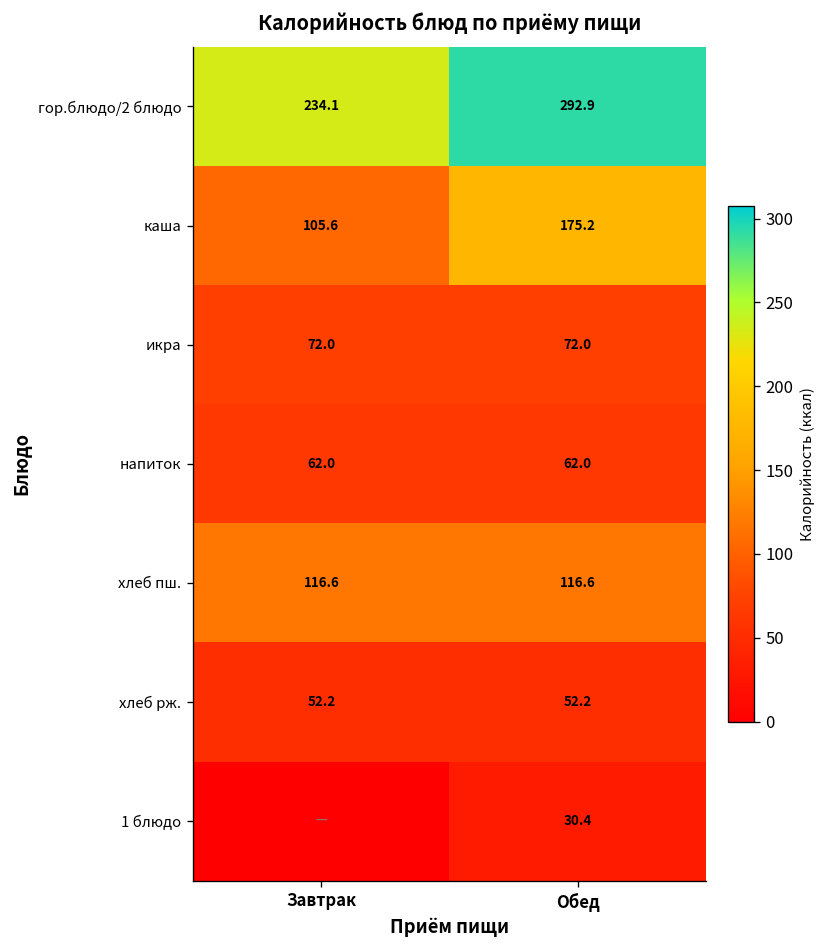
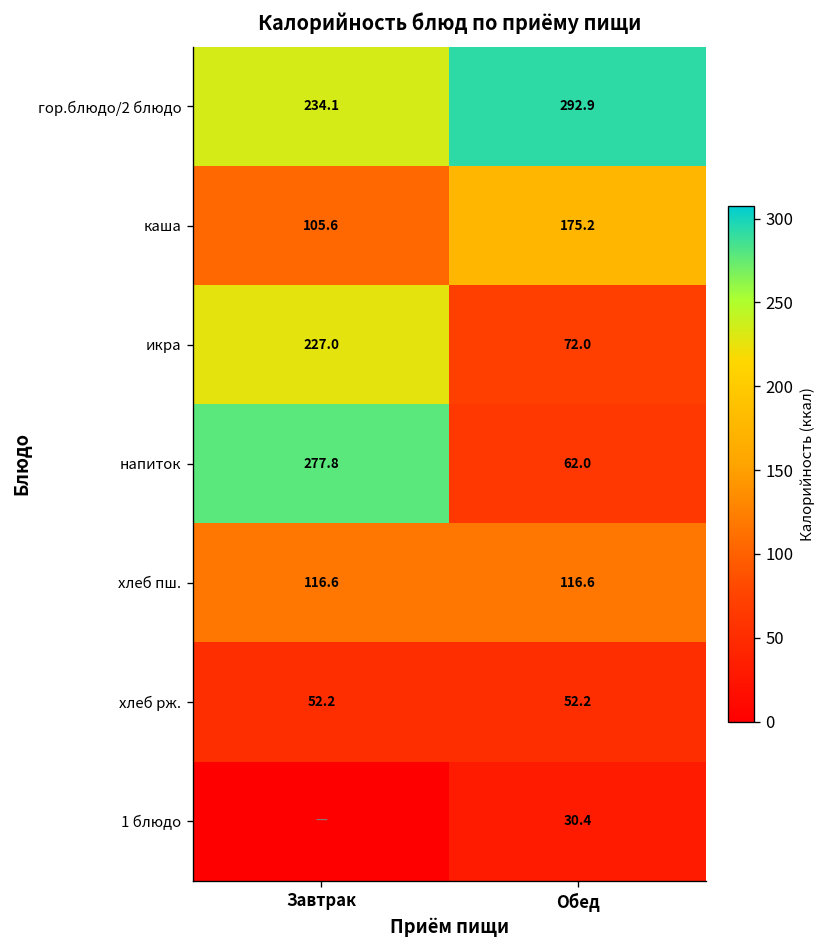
икра, Завтрак: 72.0 -> 227.0
напиток, Завтрак: 62.0 -> 277.8
